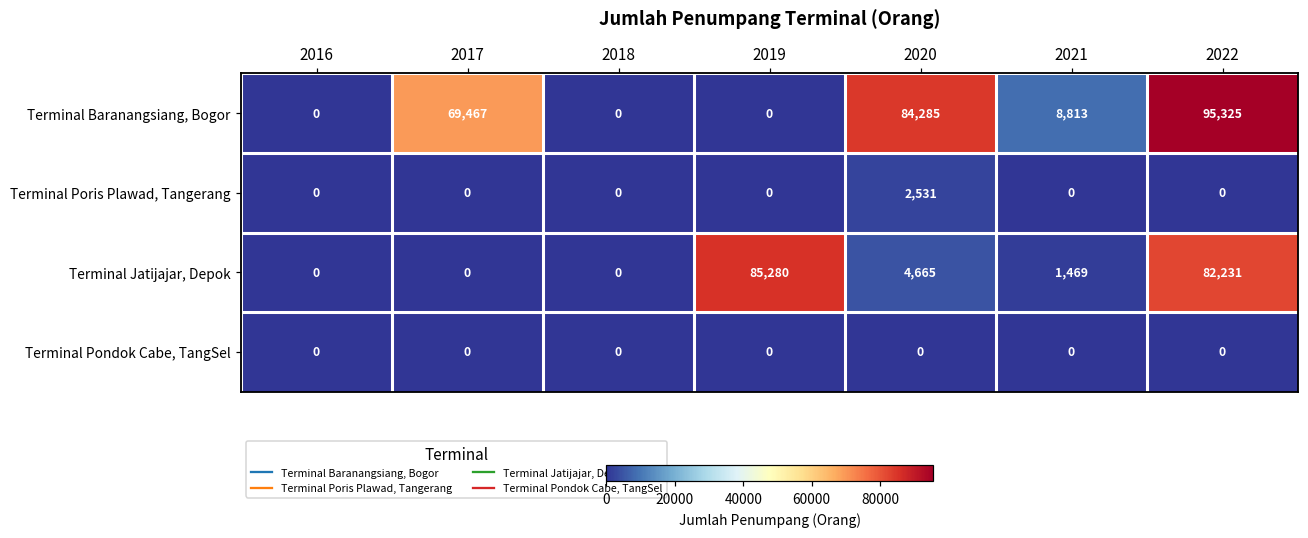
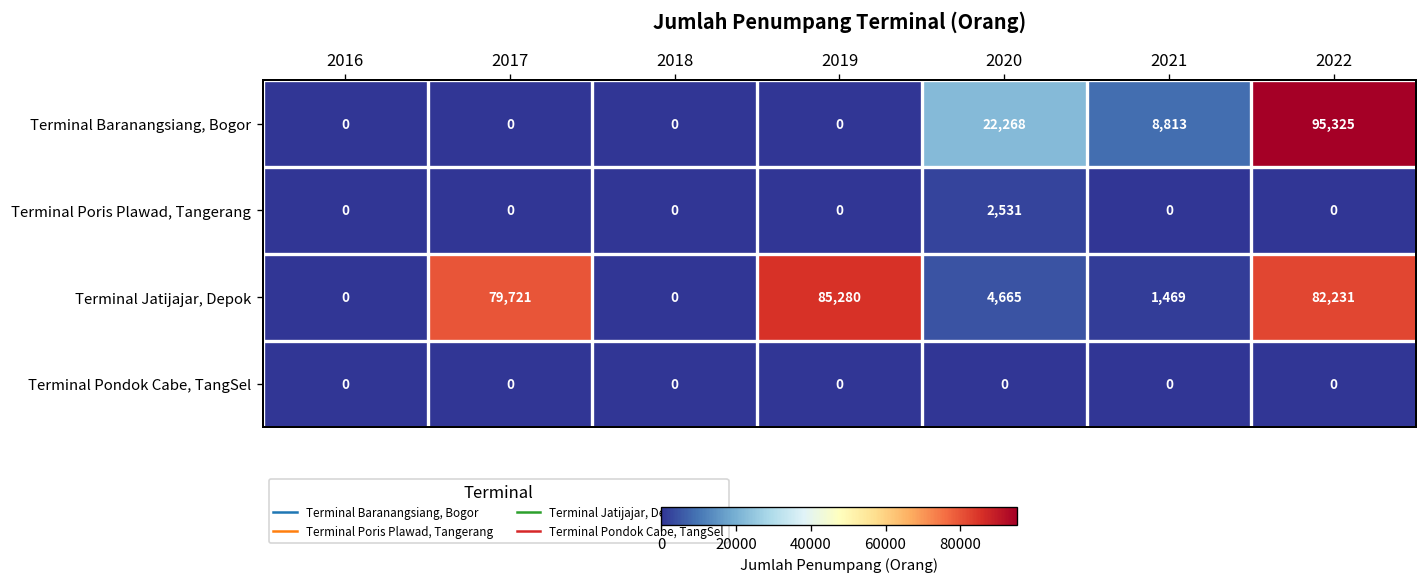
Terminal Baranangsiang, Bogor, 2017: 69,467 -> 0
Terminal Baranangsiang, Bogor, 2020: 84,285 -> 22,268
Terminal Jatijajar, Depok, 2017: 0 -> 79,721
